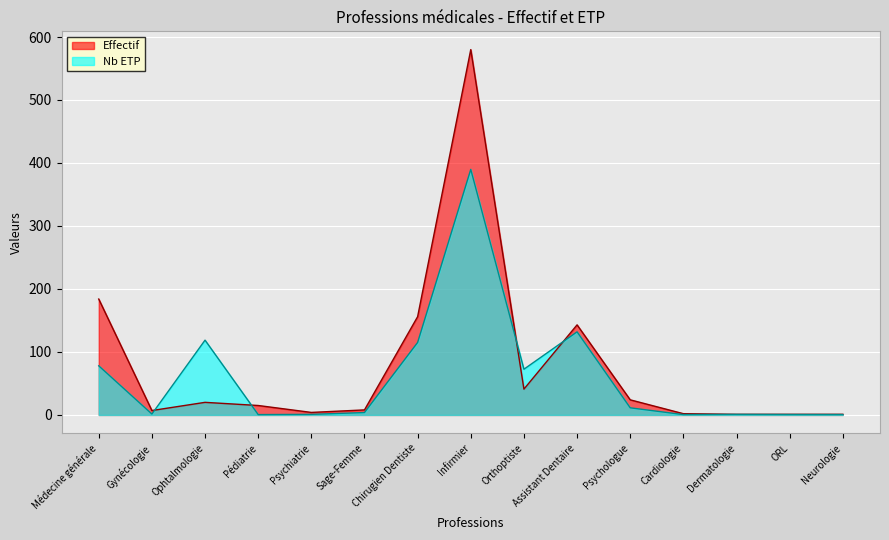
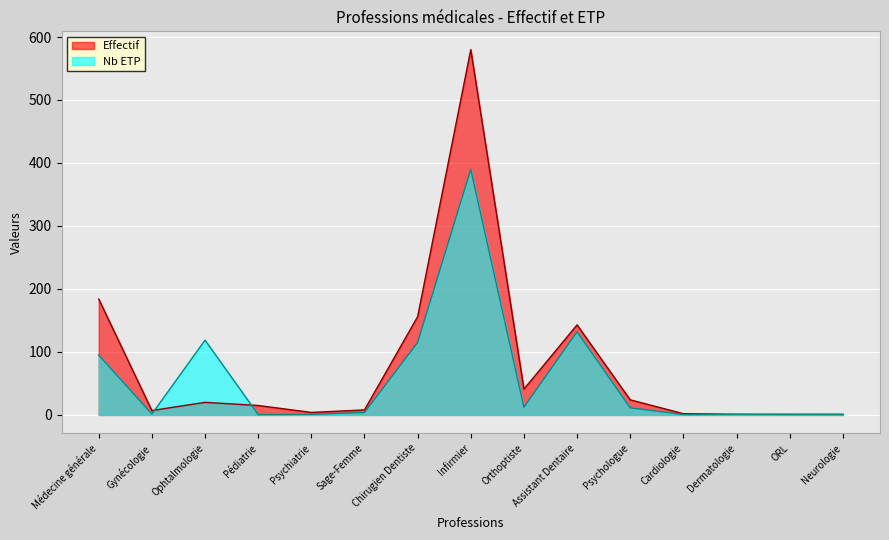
Nb ETP, Médecine générale: 80 -> 100
Nb ETP, Orthoptiste: 70 -> 10
